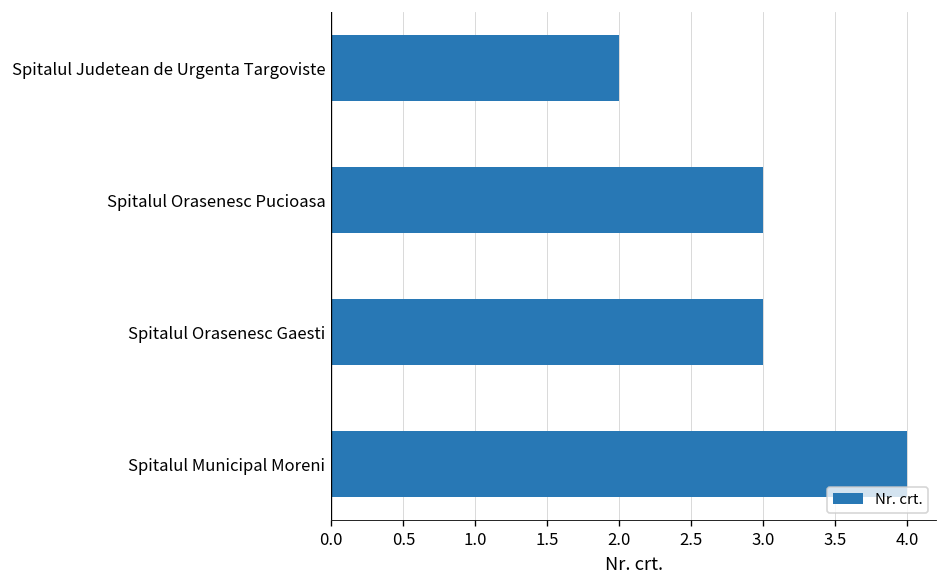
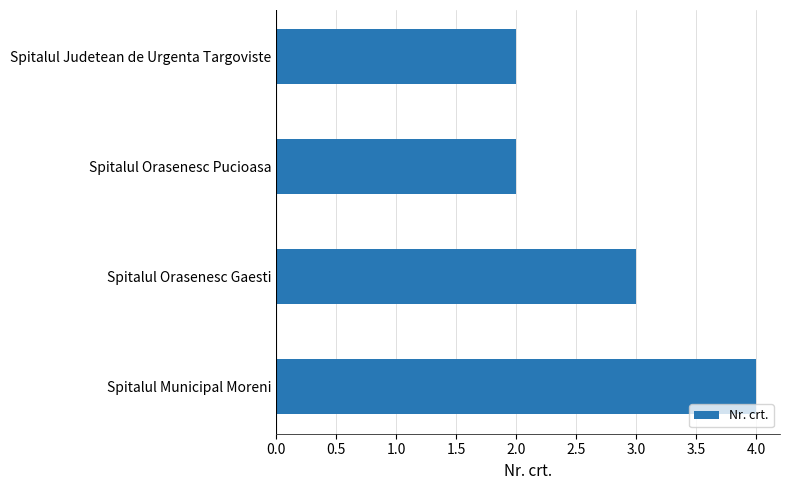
Spitalul Orasenesc Pucioasa: 3 -> 2
